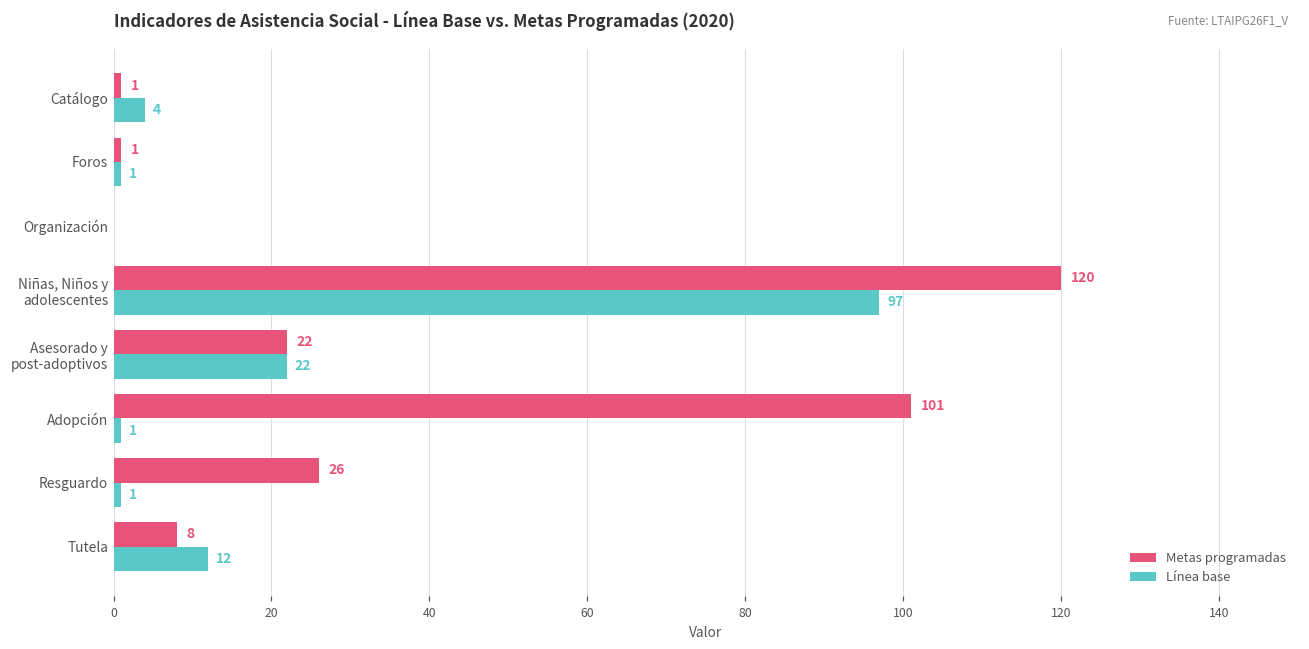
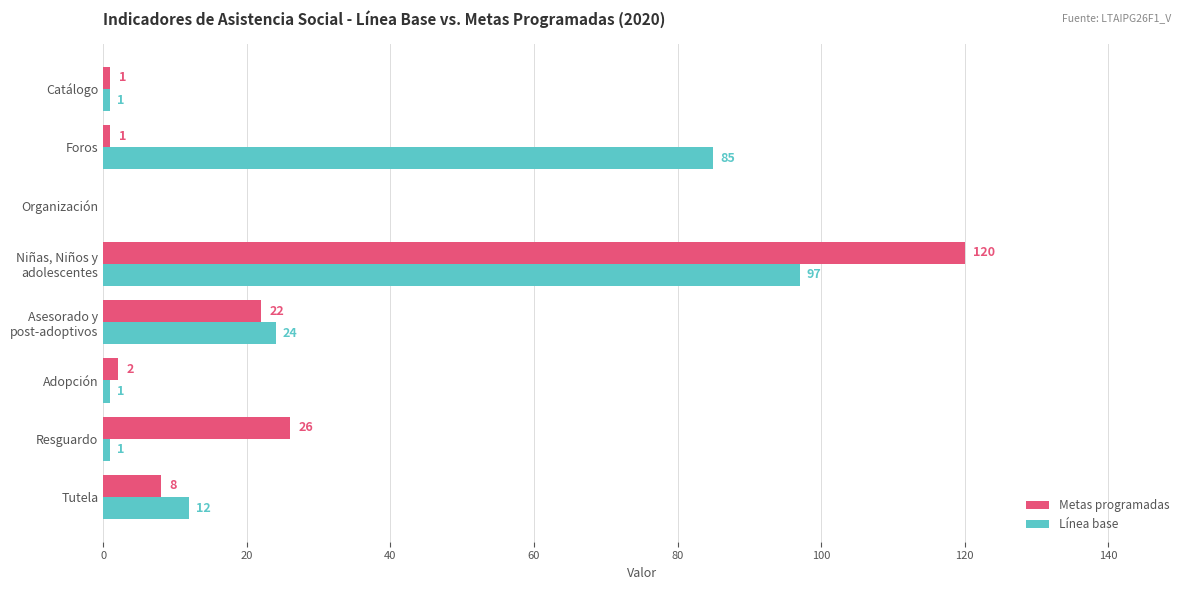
Línea base, Catálogo: 4 -> 1
Línea base, Foros: 1 -> 85
Línea base, Asesorado y post-adoptivos: 22 -> 24
Metas programadas, Adopción: 101 -> 2
